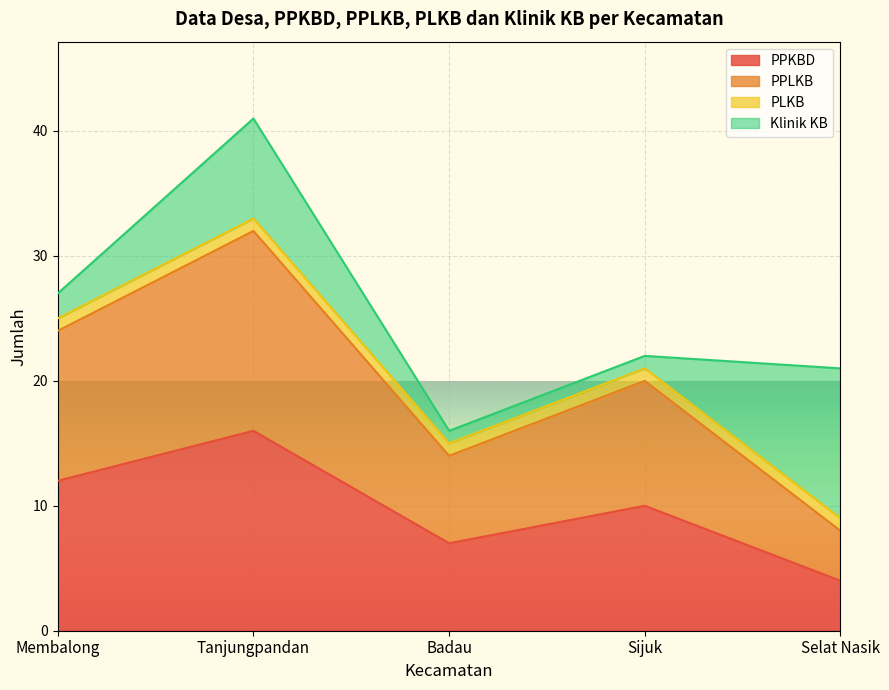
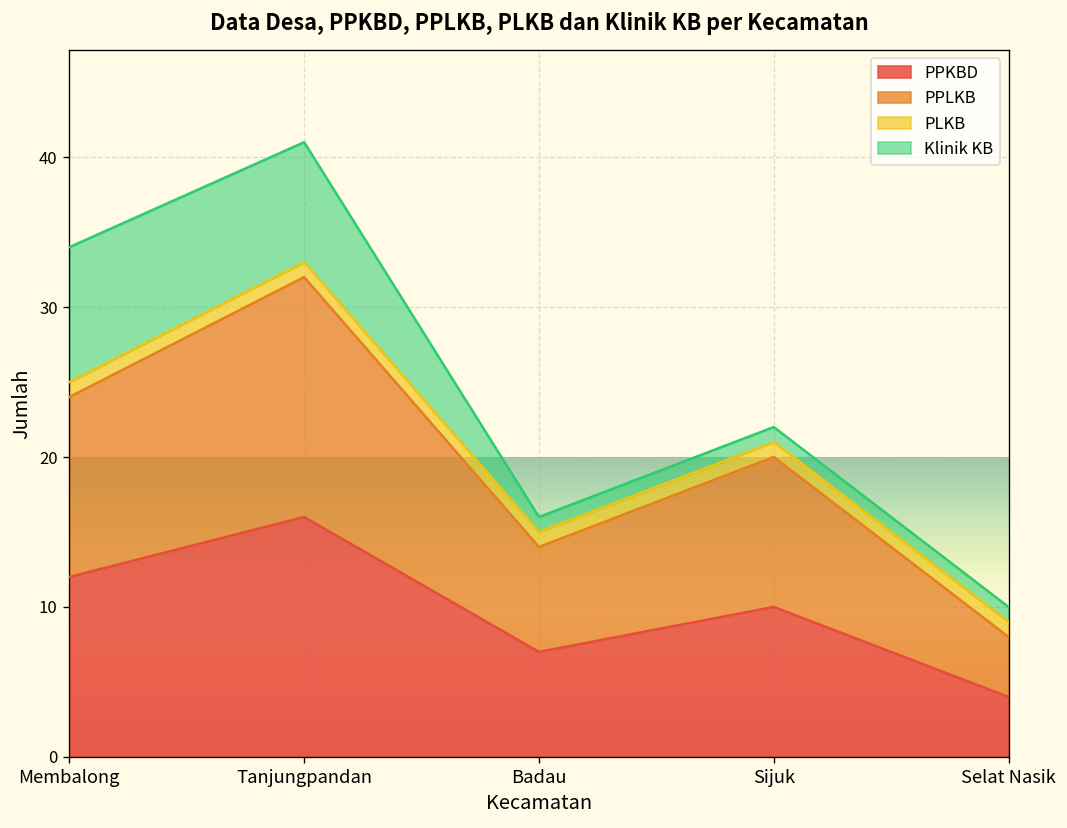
Klinik KB, Membalong: 2 -> 9
Klinik KB, Selat Nasik: 12 -> 1
